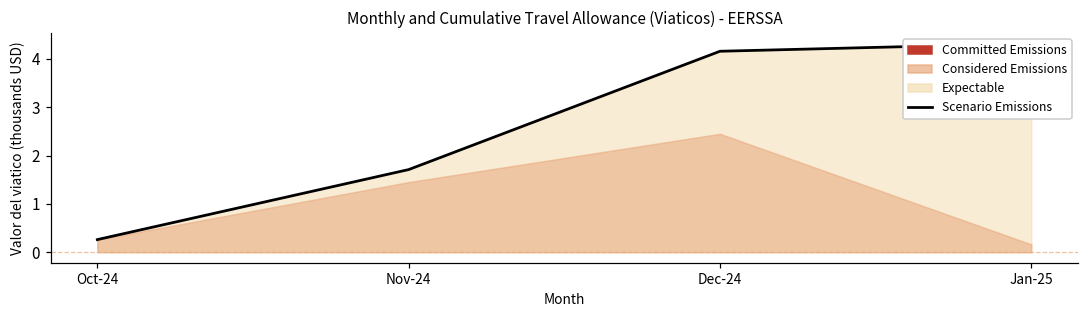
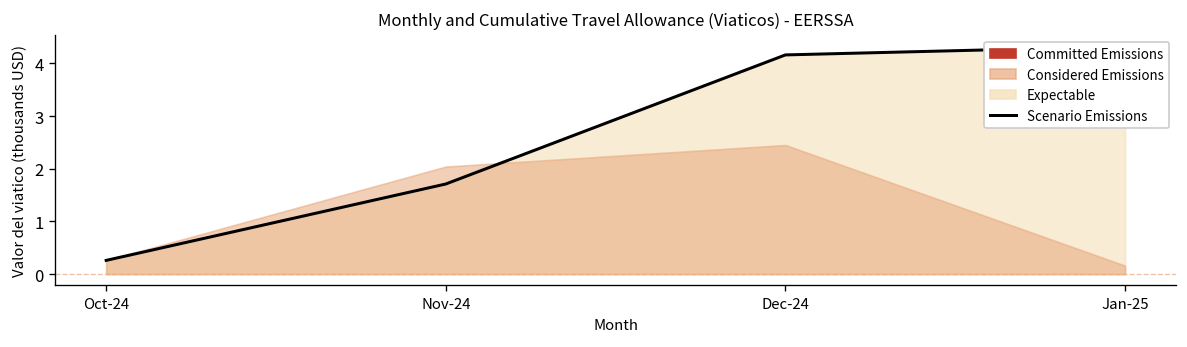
Considered Emissions, Nov-24: 1.5 -> 2.0
